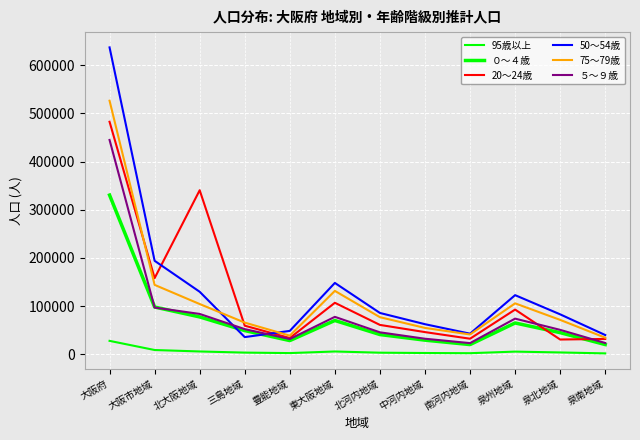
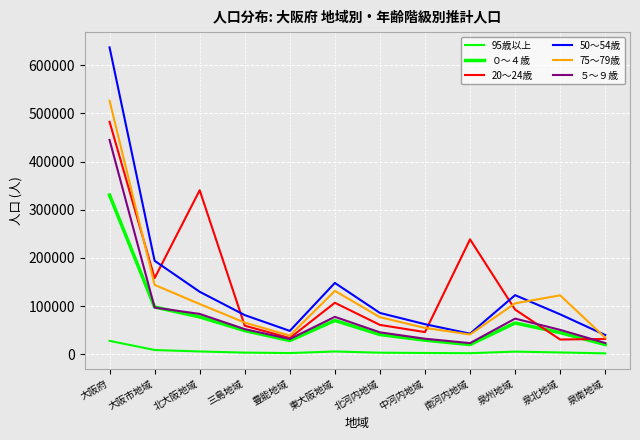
50～54歳, 三島地域: 40000 -> 80000
20～24歳, 南河内地域: 30000 -> 240000
75～79歳, 泉北地域: 70000 -> 120000
